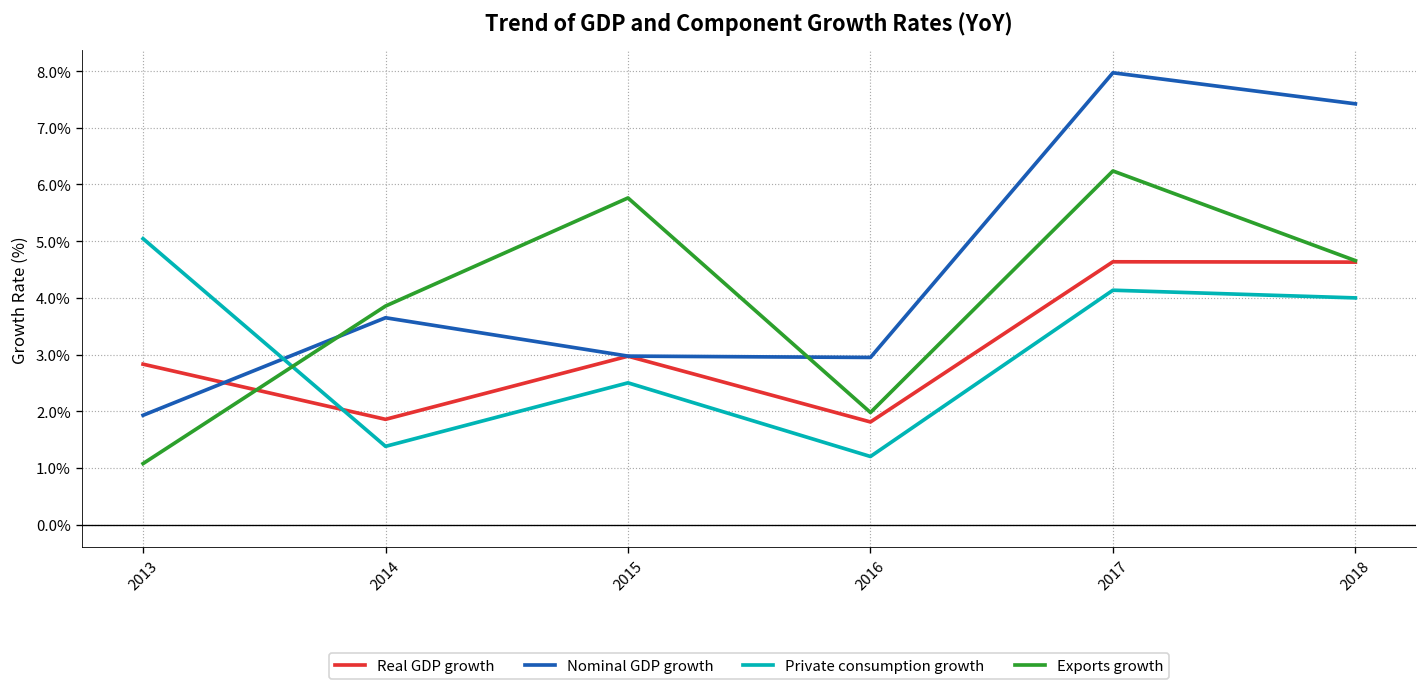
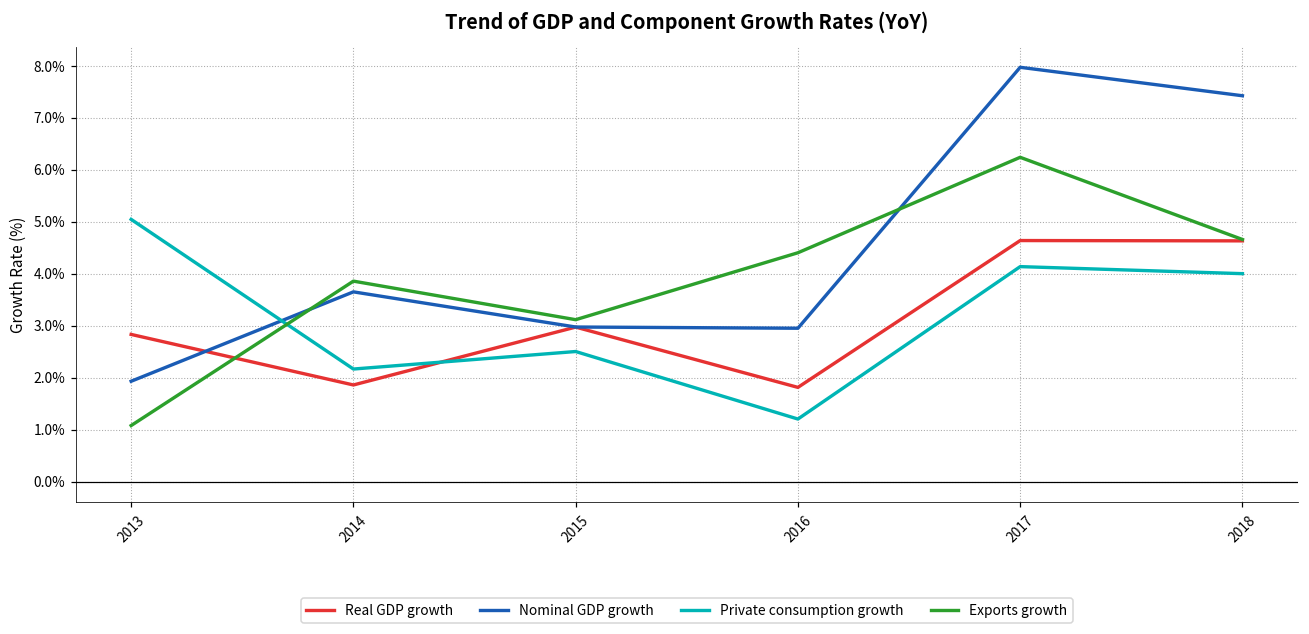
Private consumption growth, 2014: 1.4% -> 2.2%
Exports growth, 2015: 5.8% -> 3.1%
Exports growth, 2016: 2.0% -> 4.4%
